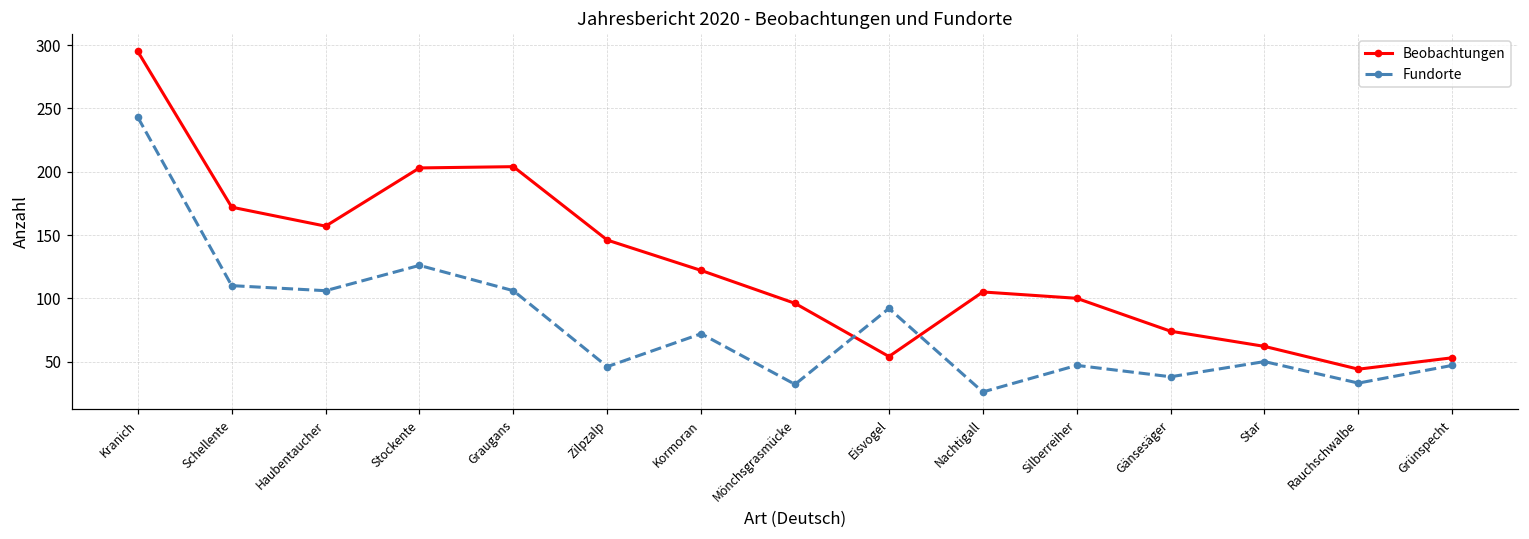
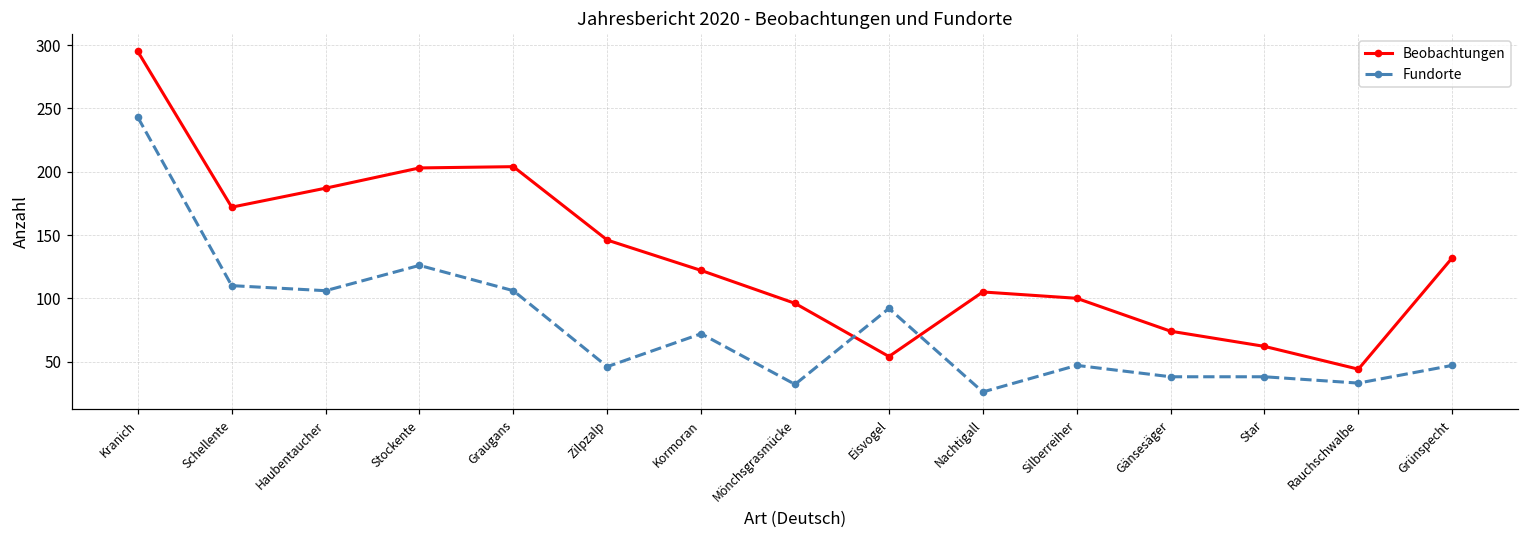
Beobachtungen, Haubentaucher: 157 -> 187
Fundorte, Star: 50 -> 38
Beobachtungen, Grünspecht: 53 -> 132
